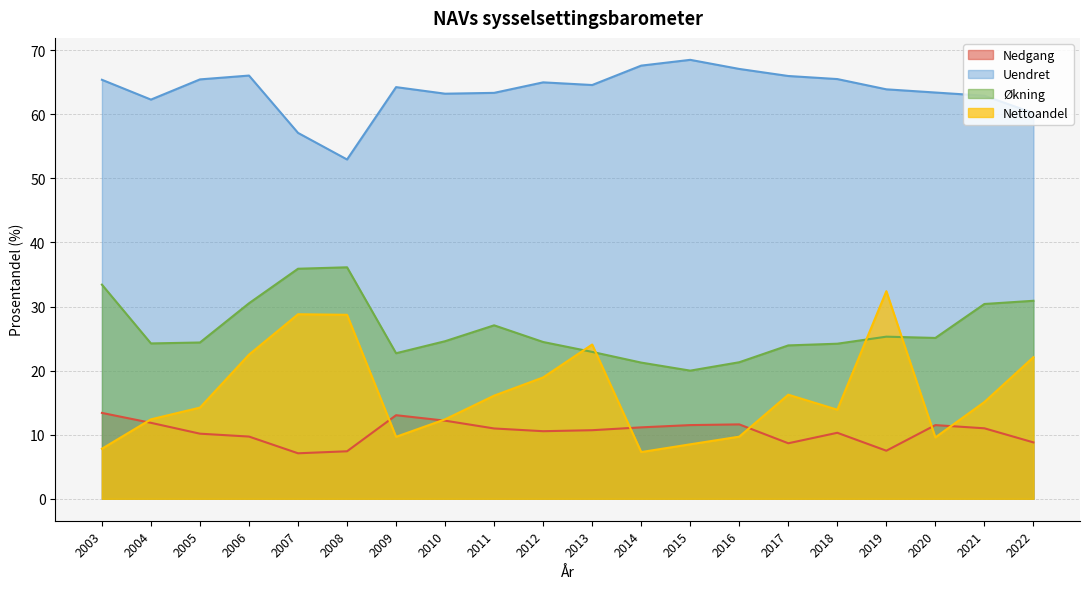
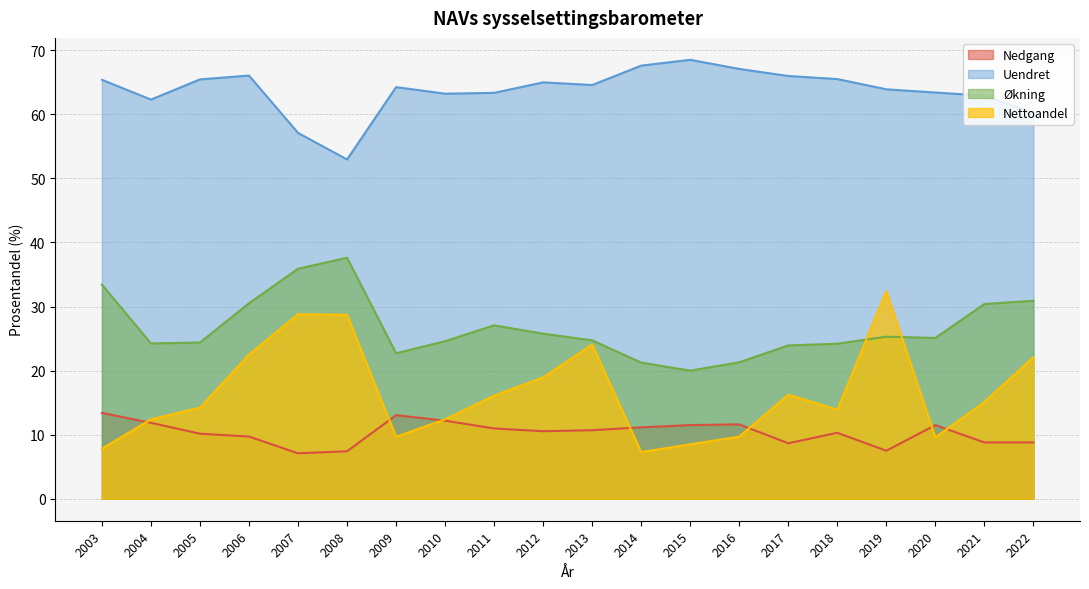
Økning, 2008: 36 -> 38
Økning, 2012: 24 -> 26
Økning, 2013: 23 -> 25
Nedgang, 2021: 11 -> 9
